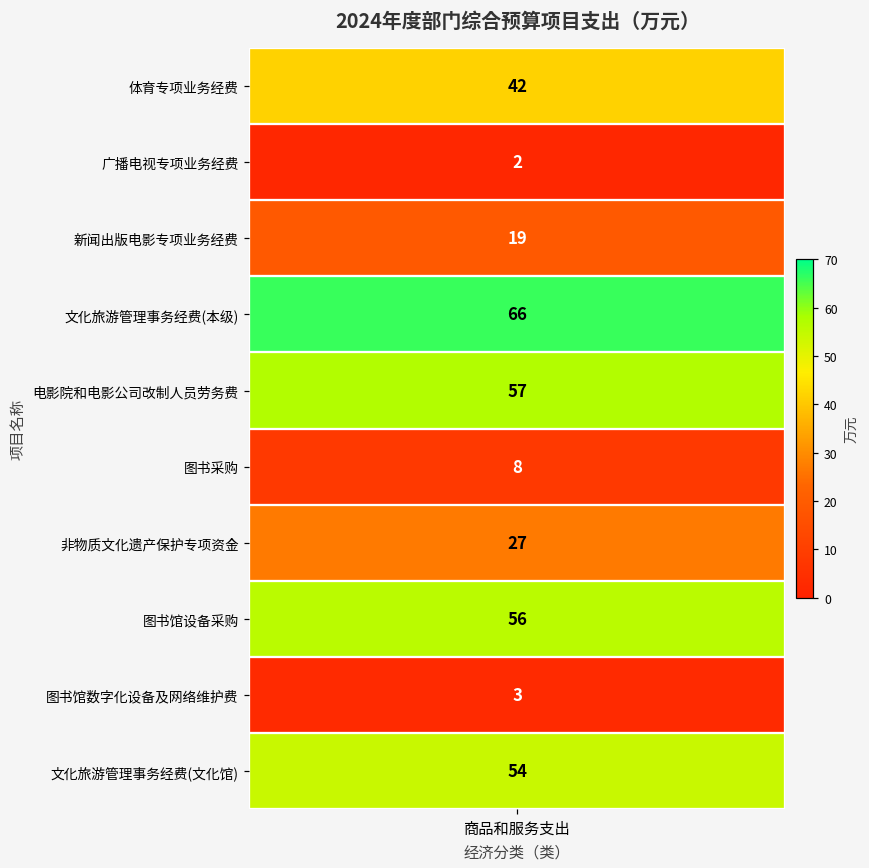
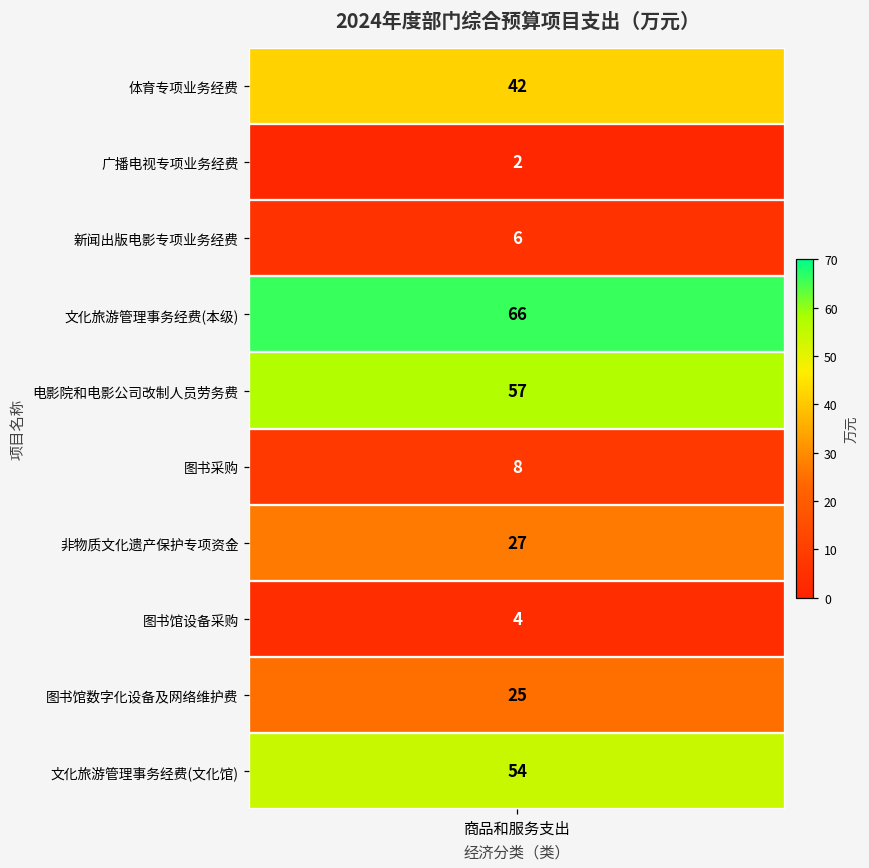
新闻出版电影专项业务经费, 商品和服务支出: 19 -> 6
图书馆设备采购, 商品和服务支出: 56 -> 4
图书馆数字化设备及网络维护费, 商品和服务支出: 3 -> 25
